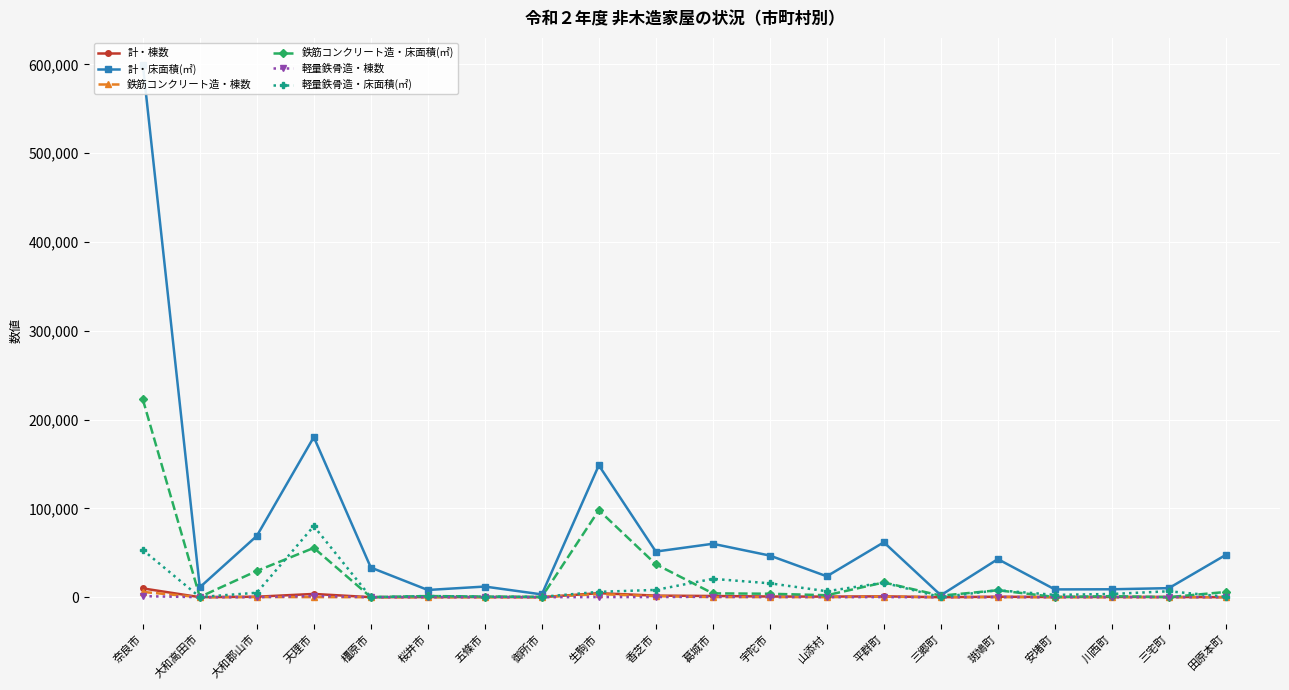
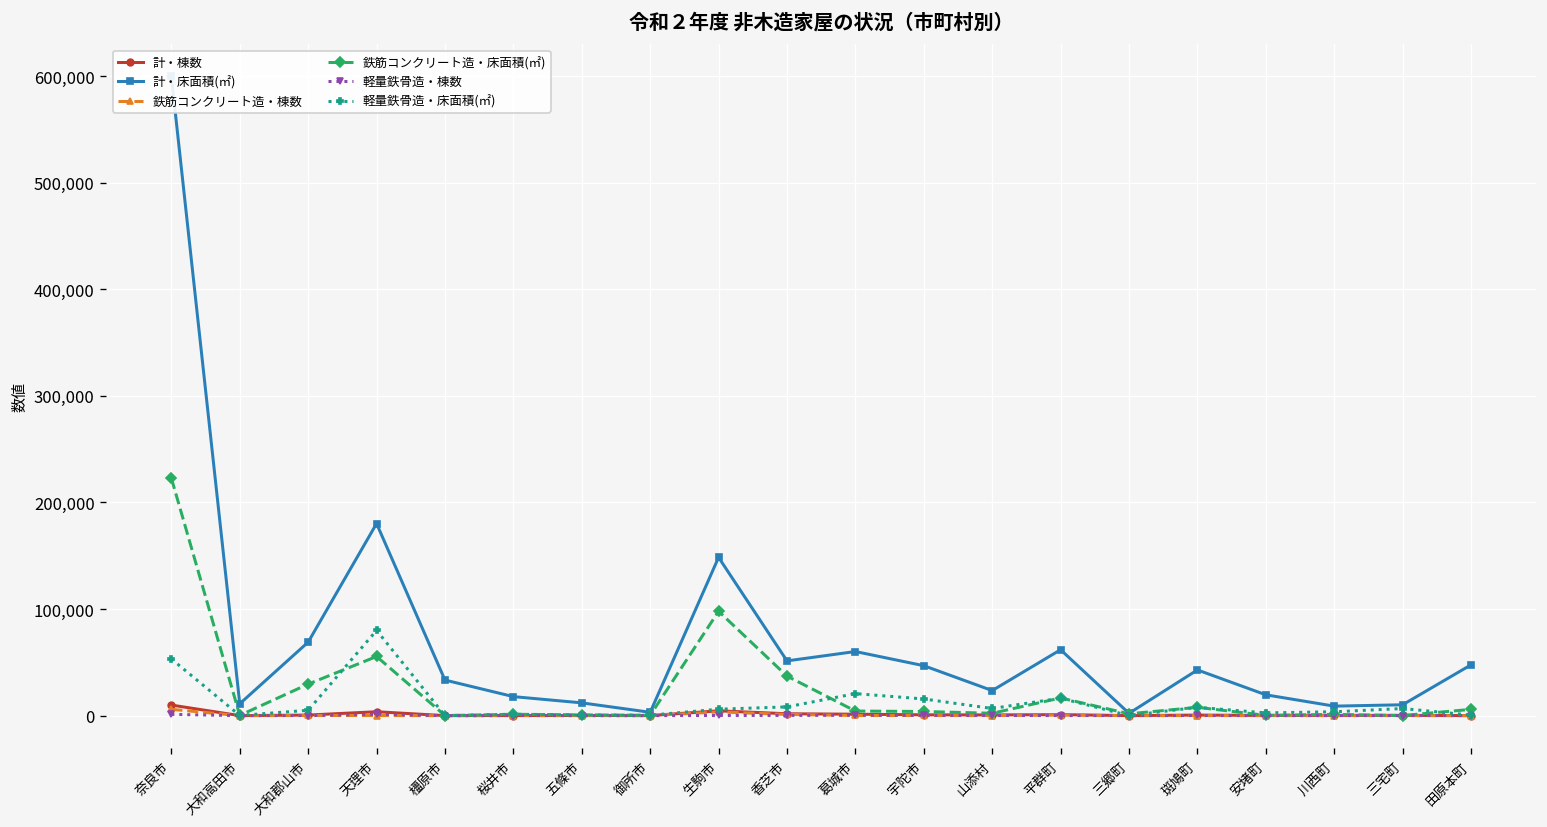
計・床面積(㎡), 桜井市: 10,000 -> 20,000
計・床面積(㎡), 安堵町: 10,000 -> 20,000
